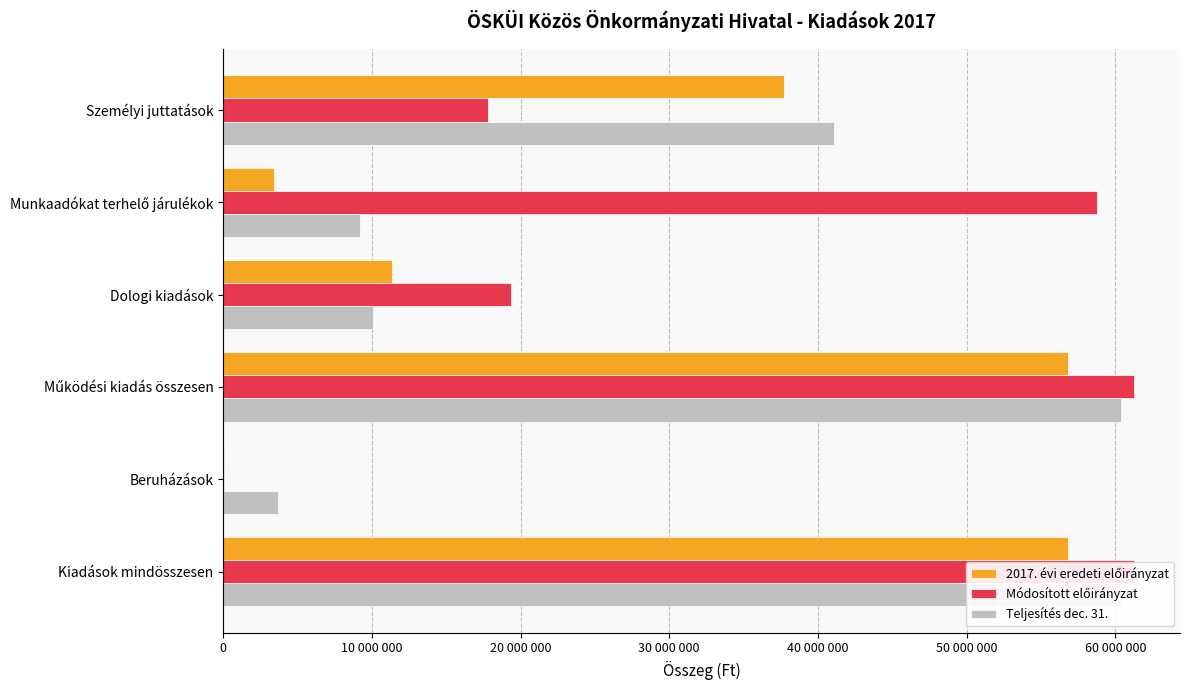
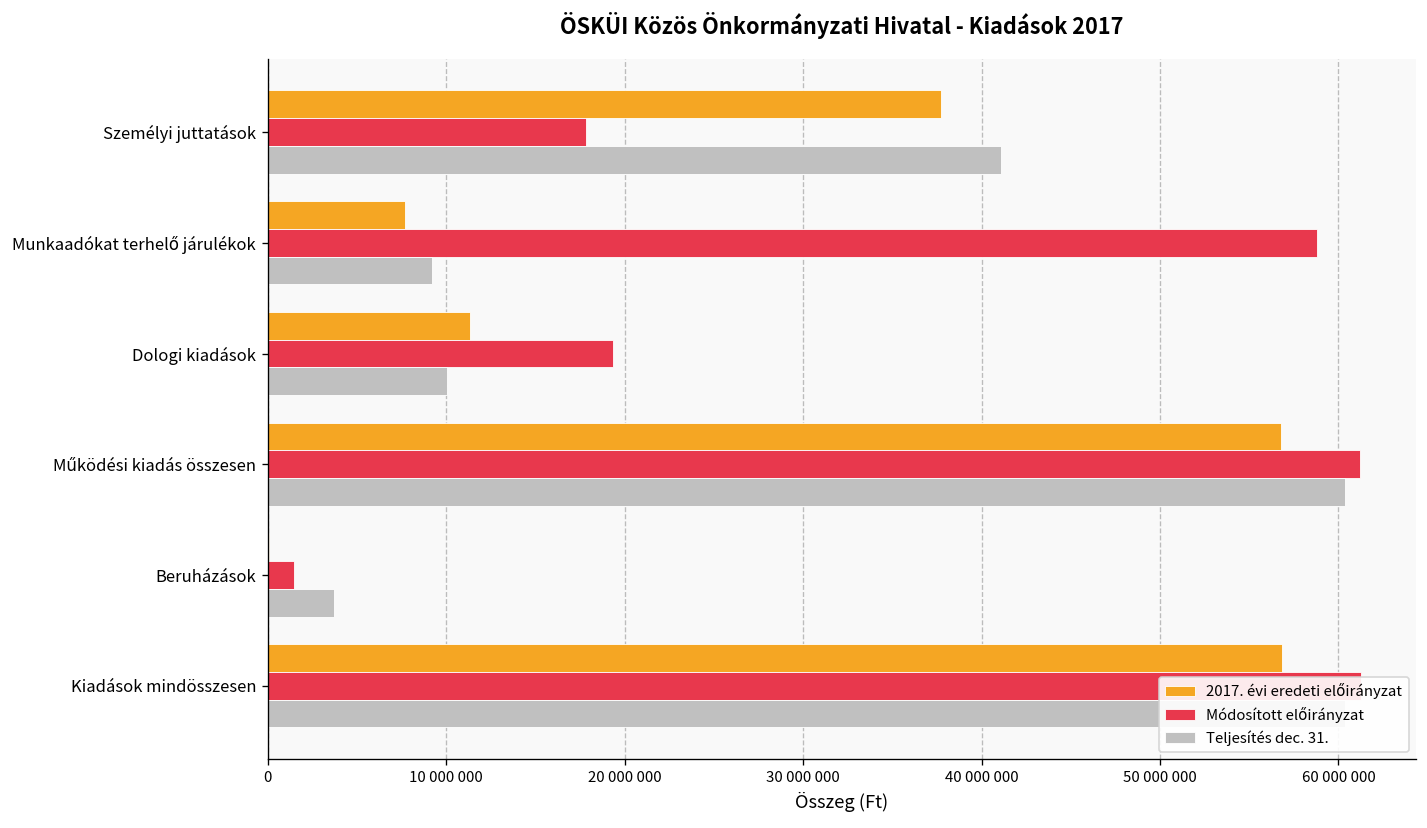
2017. évi eredeti előirányzat, Munkaadókat terhelő járulékok: 3500000 -> 7700000
Módosított előirányzat, Beruházások: 100000 -> 1500000
